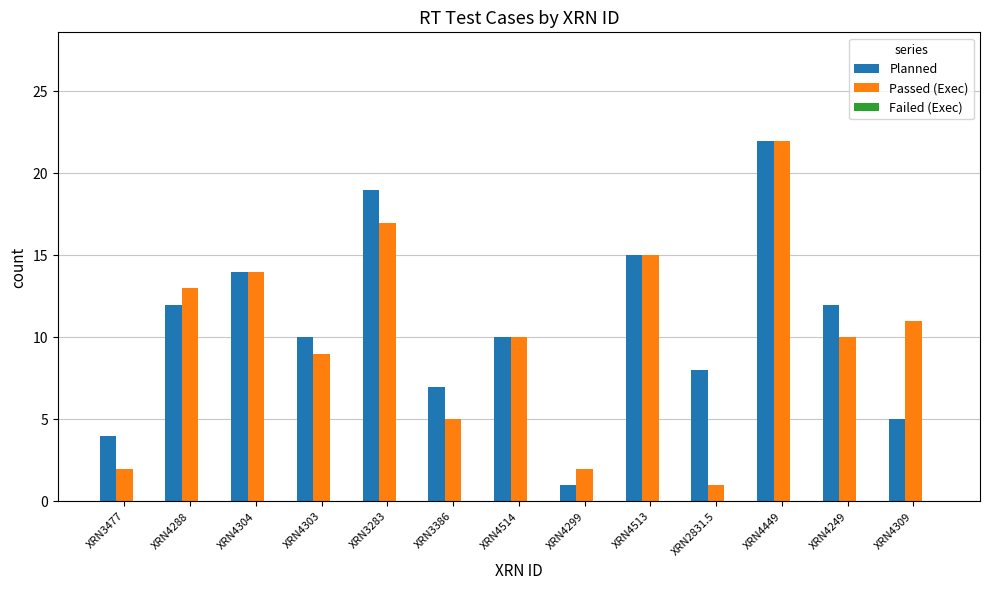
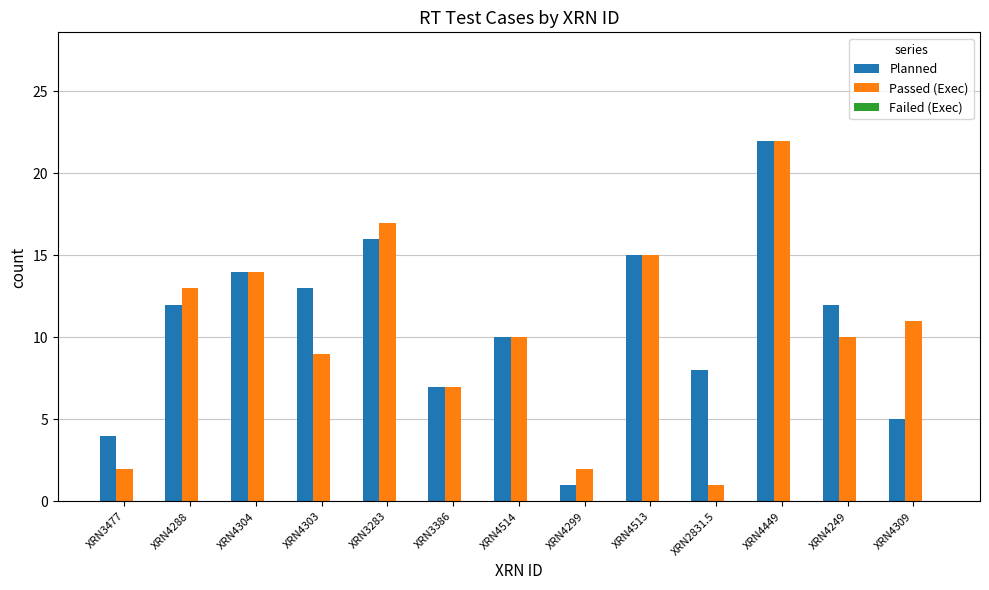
Planned, XRN4303: 10 -> 13
Planned, XRN3283: 19 -> 16
Passed (Exec), XRN3386: 5 -> 7
